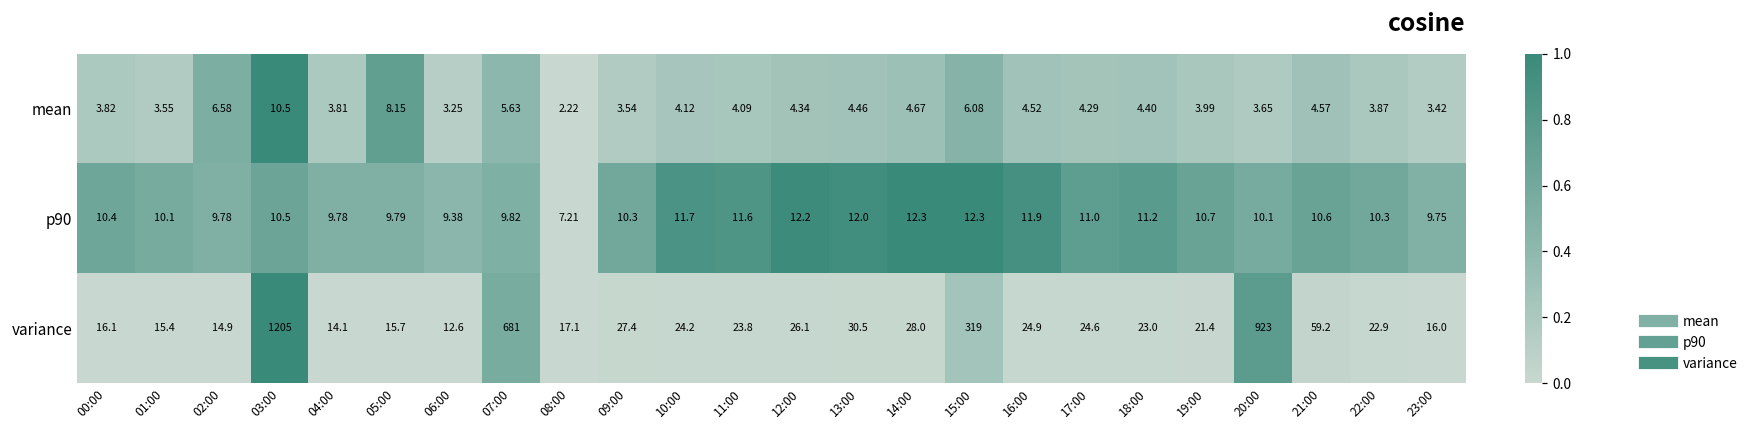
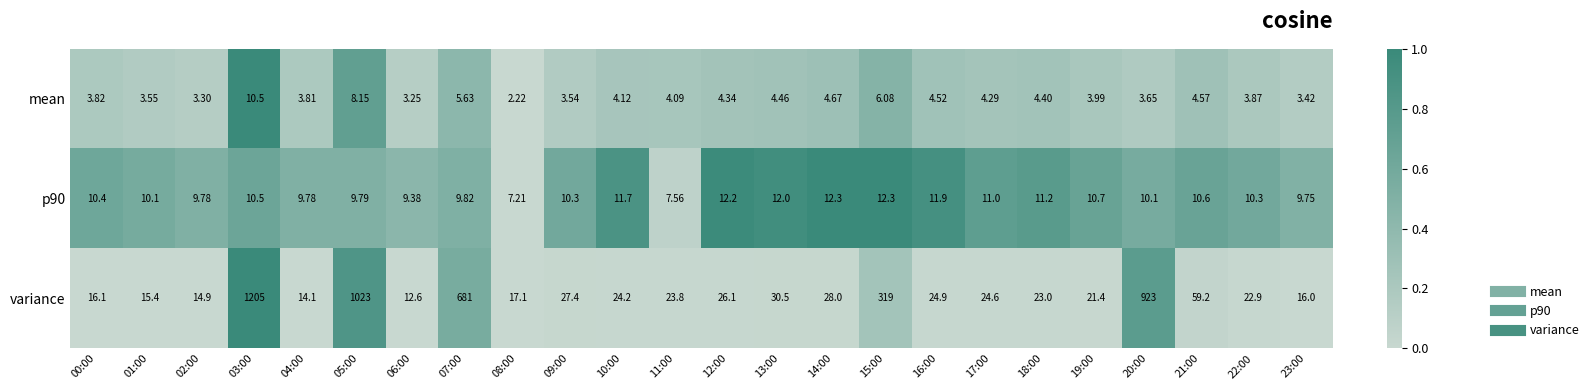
mean, 02:00: 6.58 -> 3.30
p90, 11:00: 11.6 -> 7.56
variance, 05:00: 15.7 -> 1023
